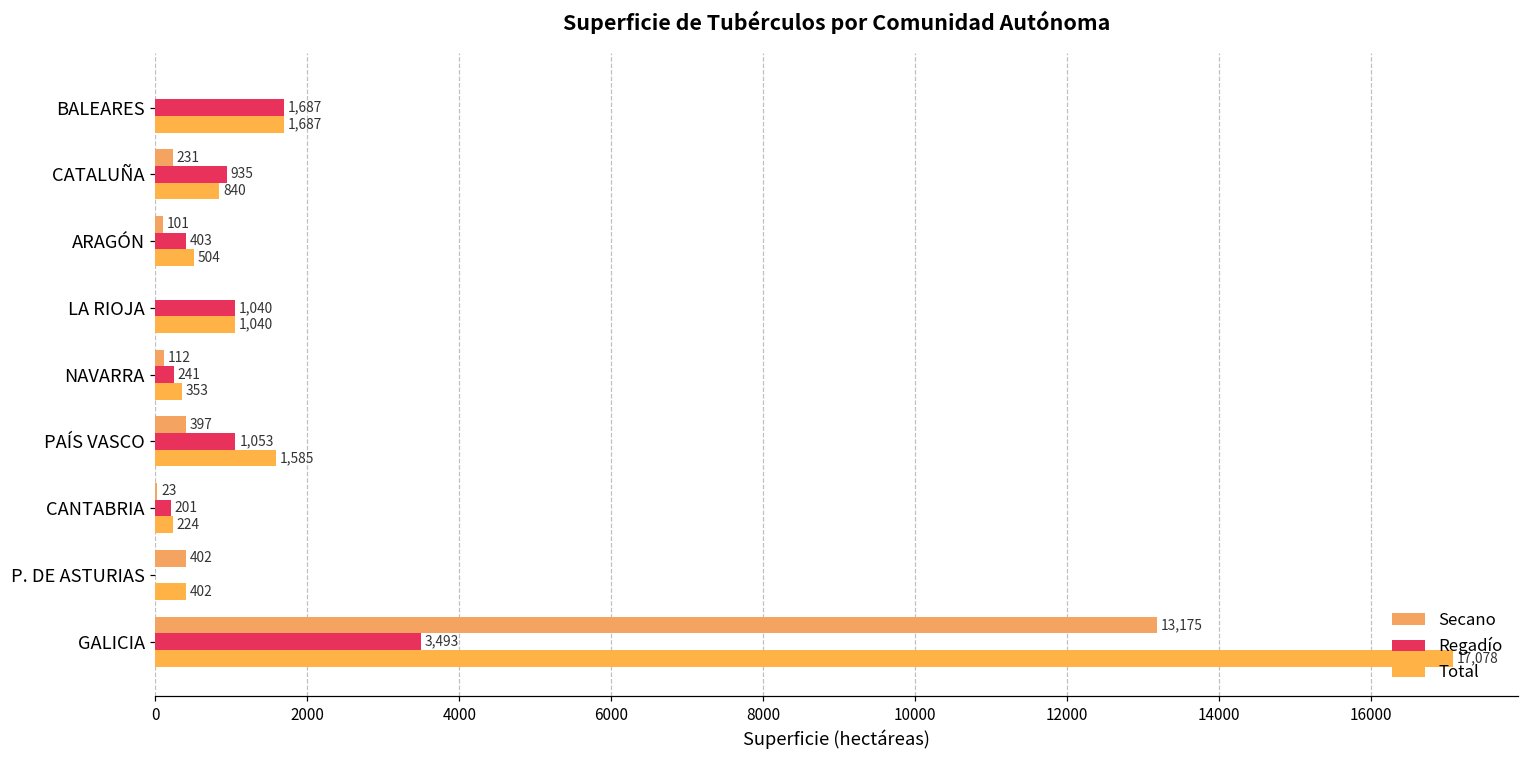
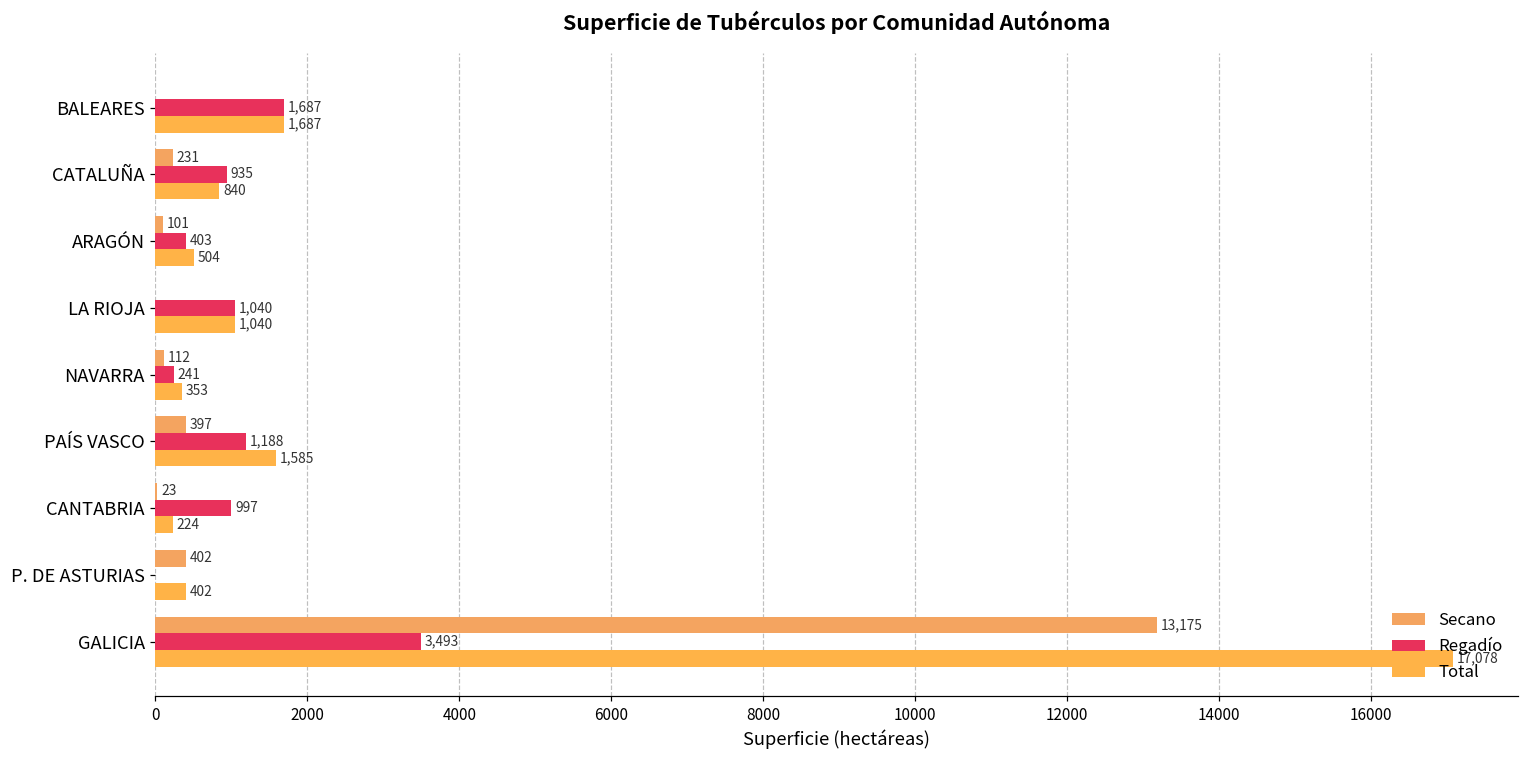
Regadío, PAÍS VASCO: 1,053 -> 1,188
Regadío, CANTABRIA: 201 -> 997
